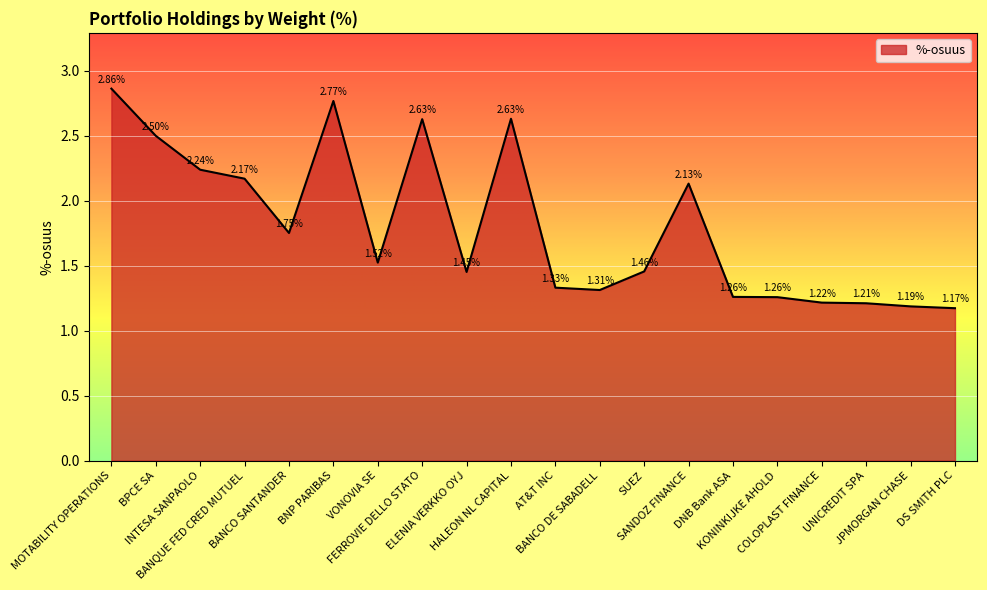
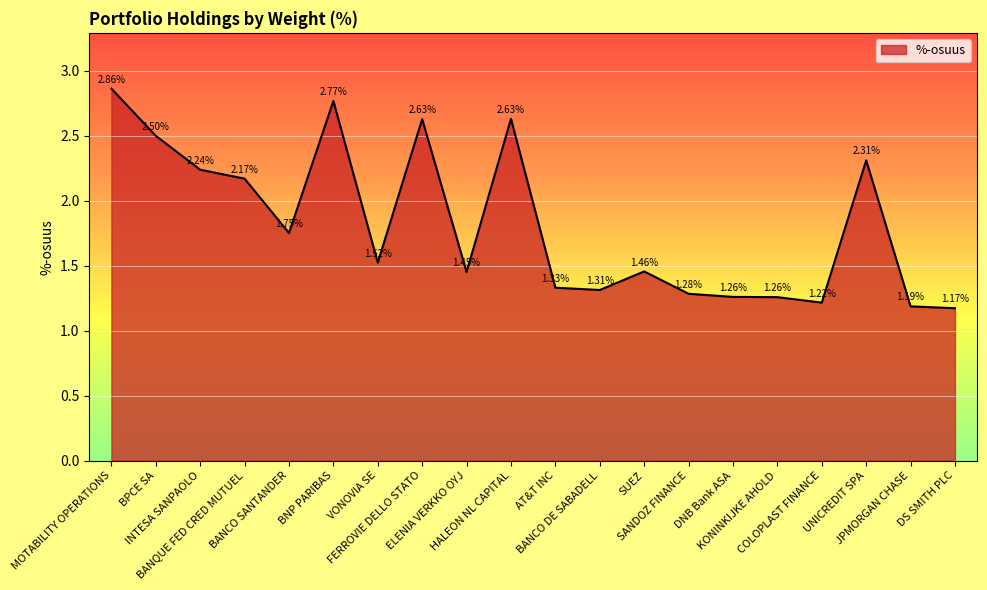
SANDOZ FINANCE: 2.13% -> 1.28%
UNICREDIT SPA: 1.21% -> 2.31%
